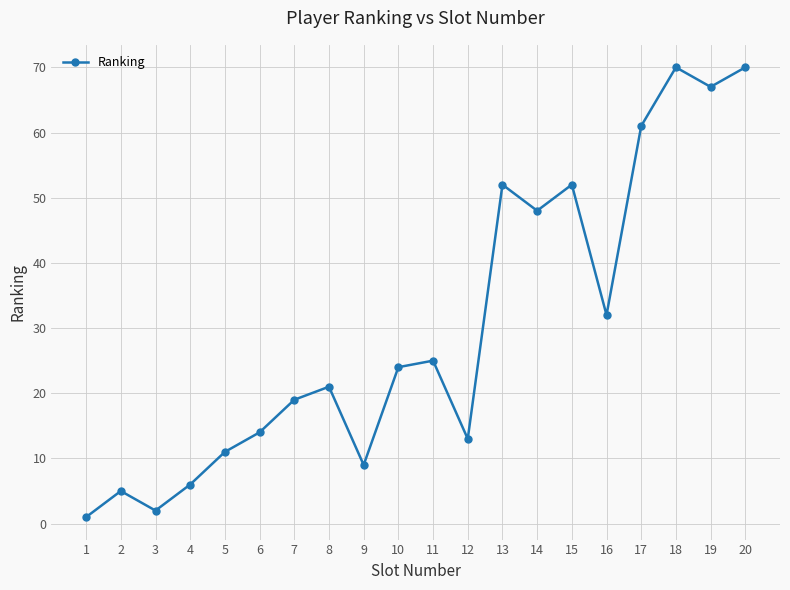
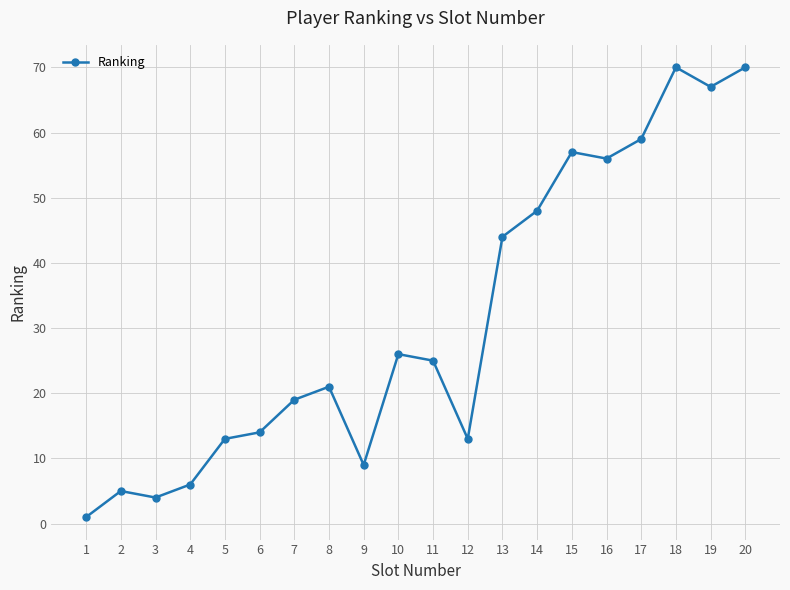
3: 2 -> 4
5: 11 -> 13
10: 24 -> 26
13: 52 -> 44
15: 52 -> 57
16: 32 -> 56
17: 61 -> 59
